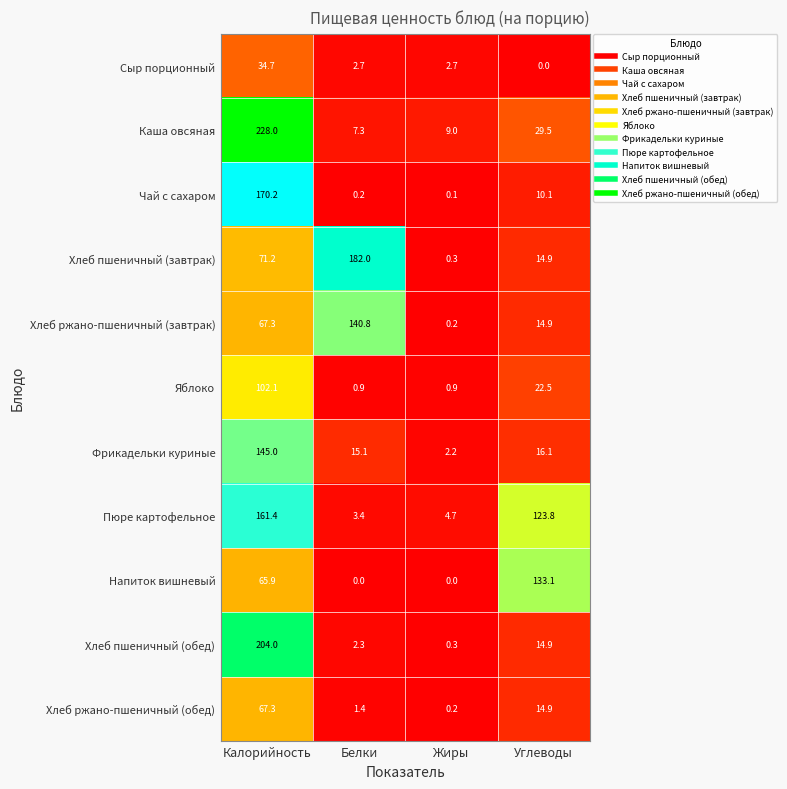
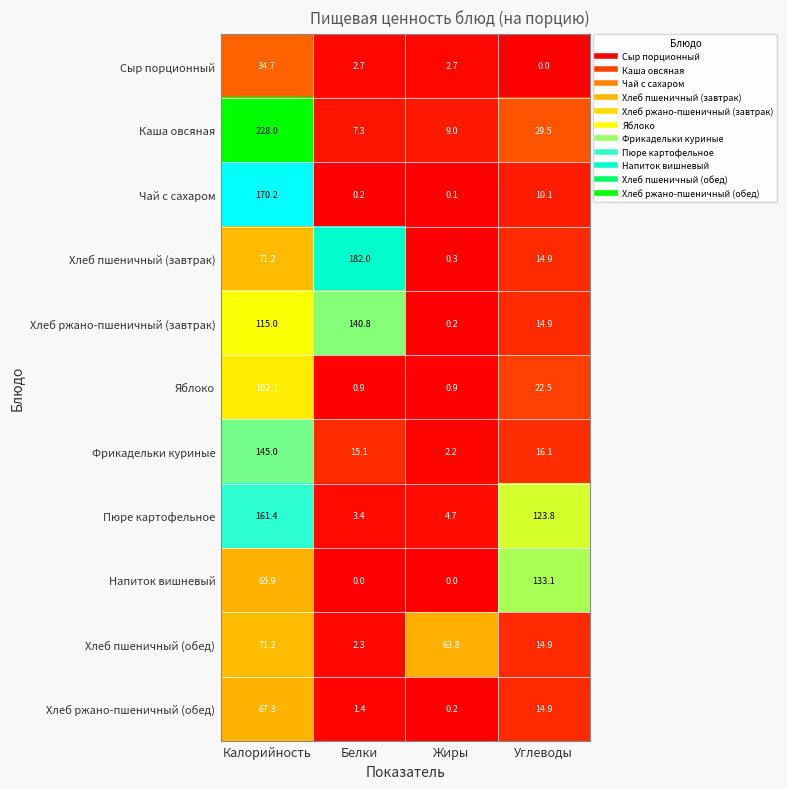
Хлеб ржано-пшеничный (завтрак), Калорийность: 67.3 -> 115.0
Хлеб пшеничный (обед), Калорийность: 204.0 -> 71.2
Хлеб пшеничный (обед), Жиры: 0.3 -> 63.8
